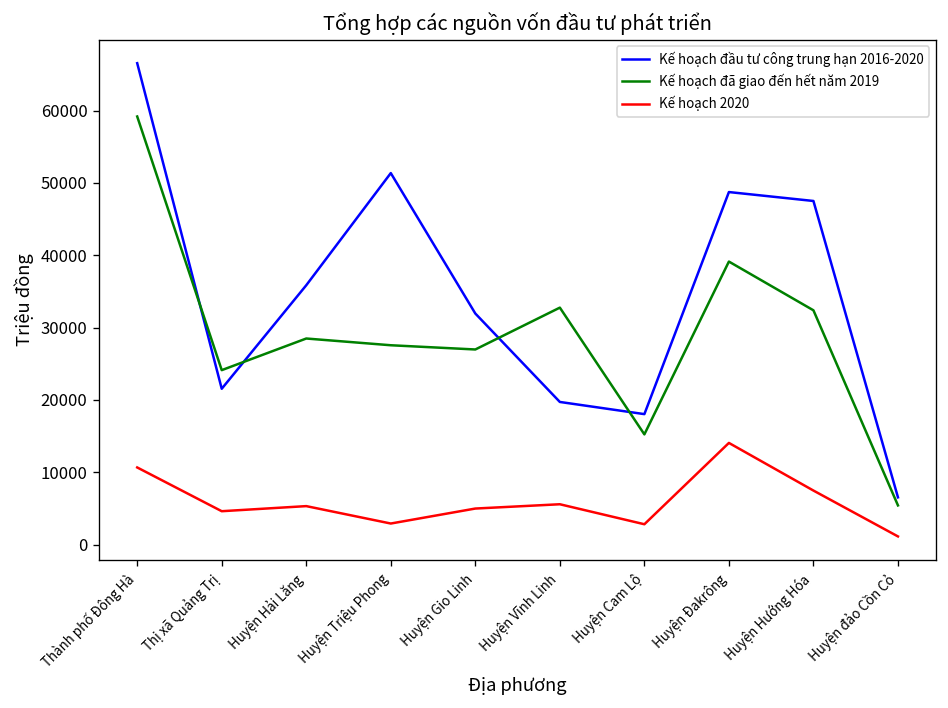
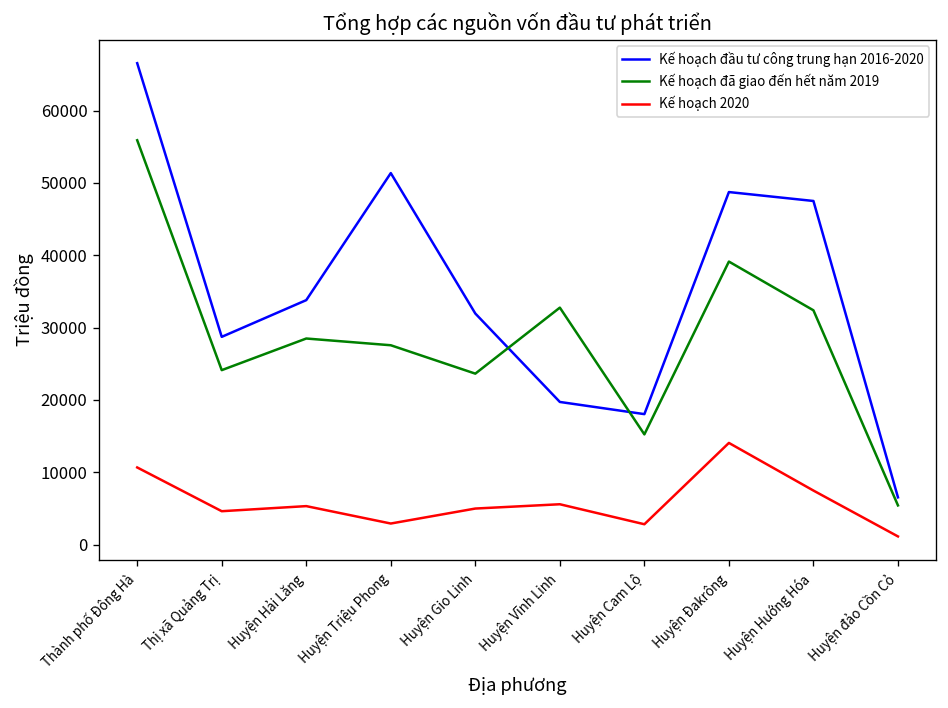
Kế hoạch đã giao đến hết năm 2019, Thành phố Đông Hà: 59000 -> 56000
Kế hoạch đầu tư công trung hạn 2016-2020, Thị xã Quảng Trị: 22000 -> 29000
Kế hoạch đầu tư công trung hạn 2016-2020, Huyện Hải Lăng: 36000 -> 34000
Kế hoạch đã giao đến hết năm 2019, Huyện Gio Linh: 27000 -> 24000
